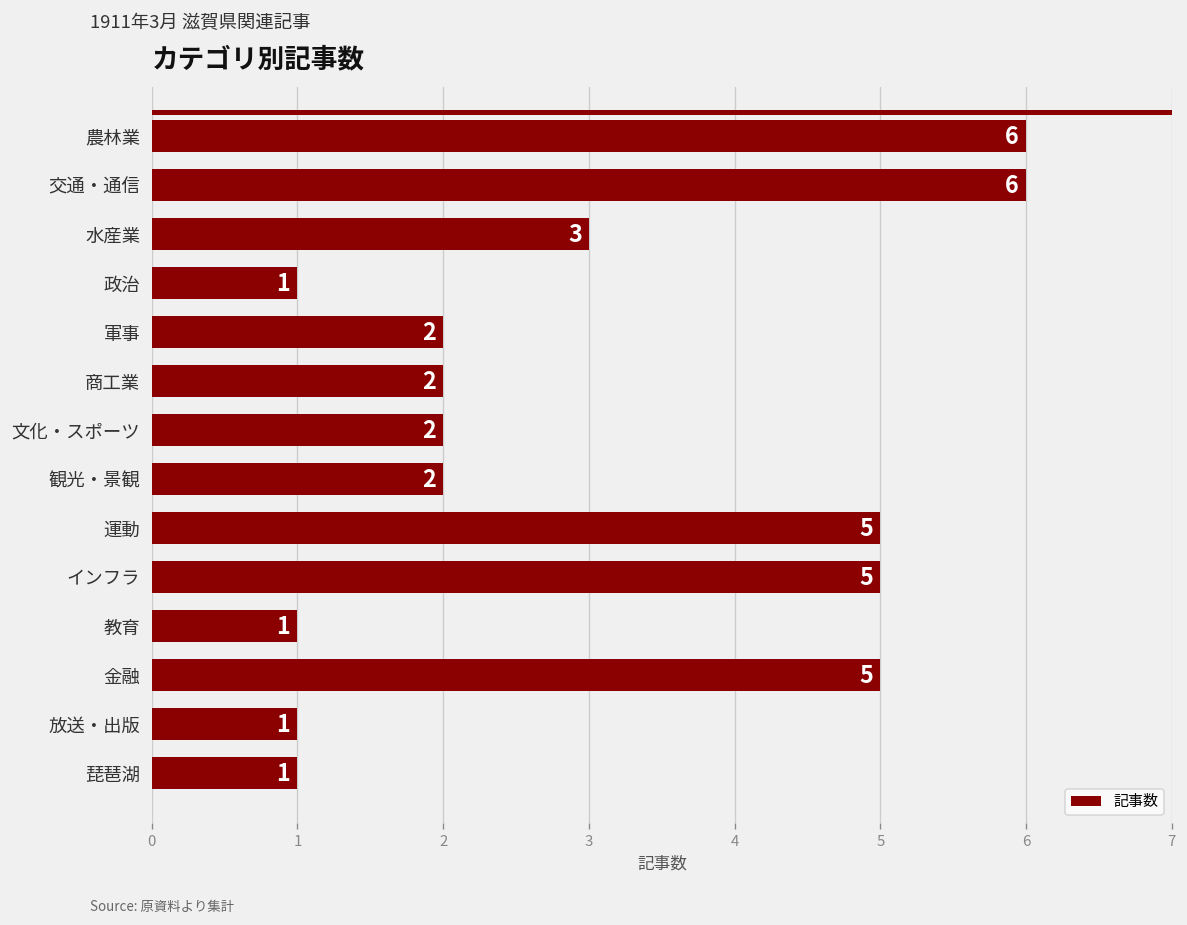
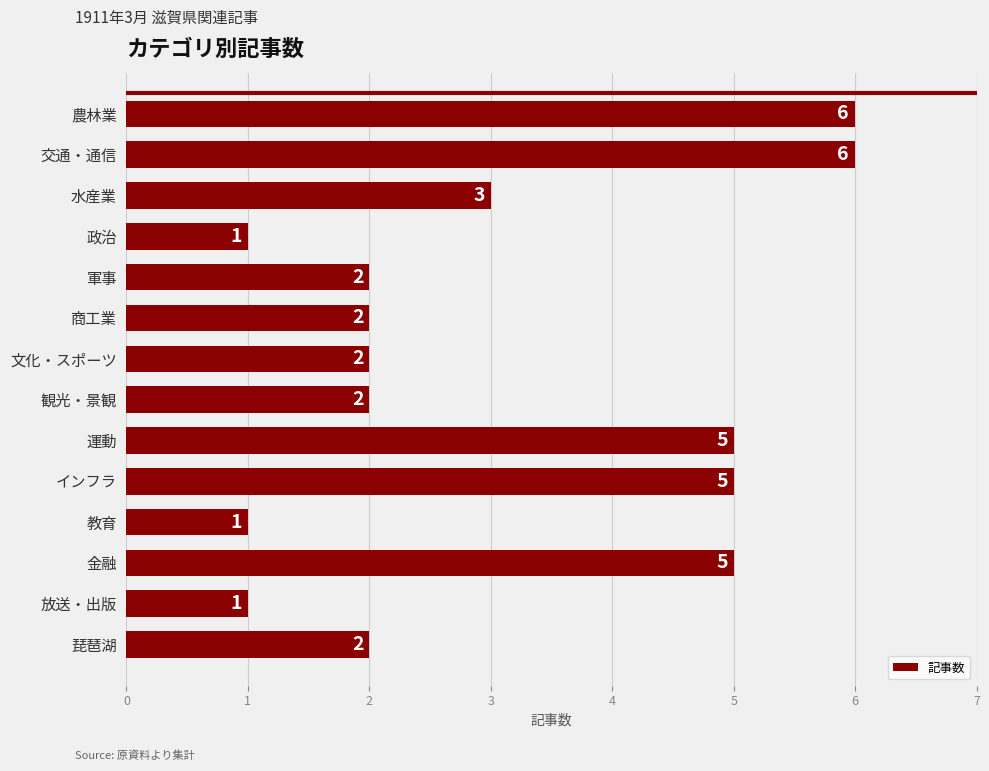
琵琶湖: 1 -> 2
